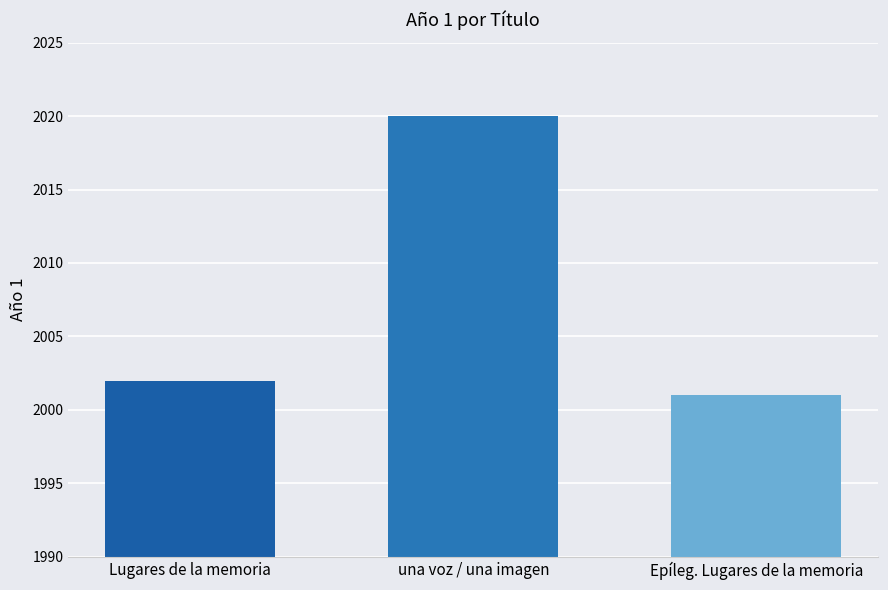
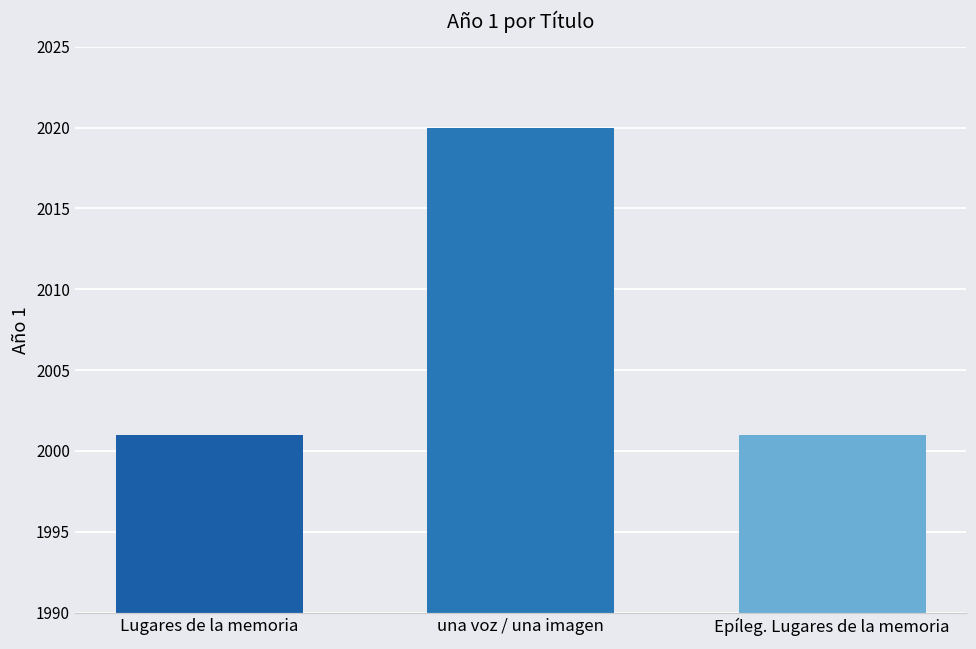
Lugares de la memoria: 2002 -> 2001
